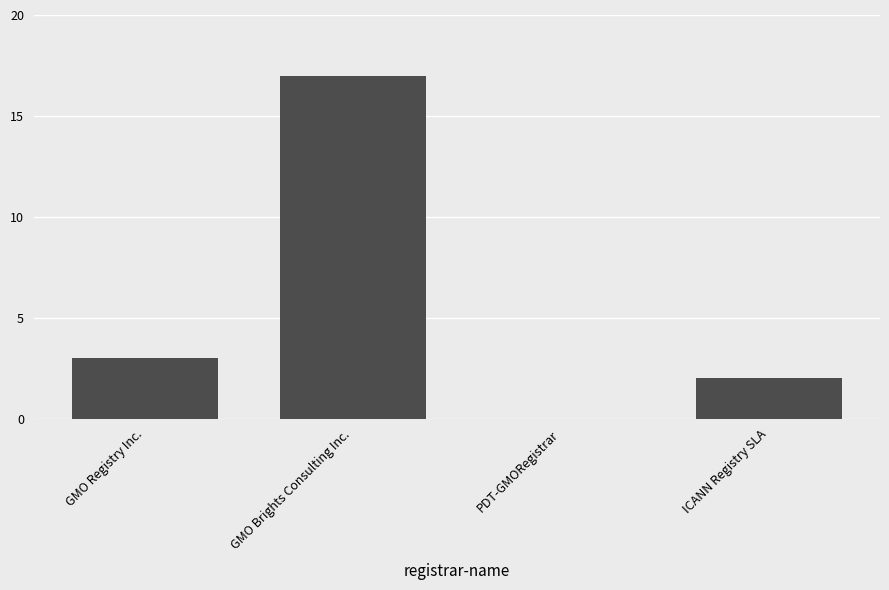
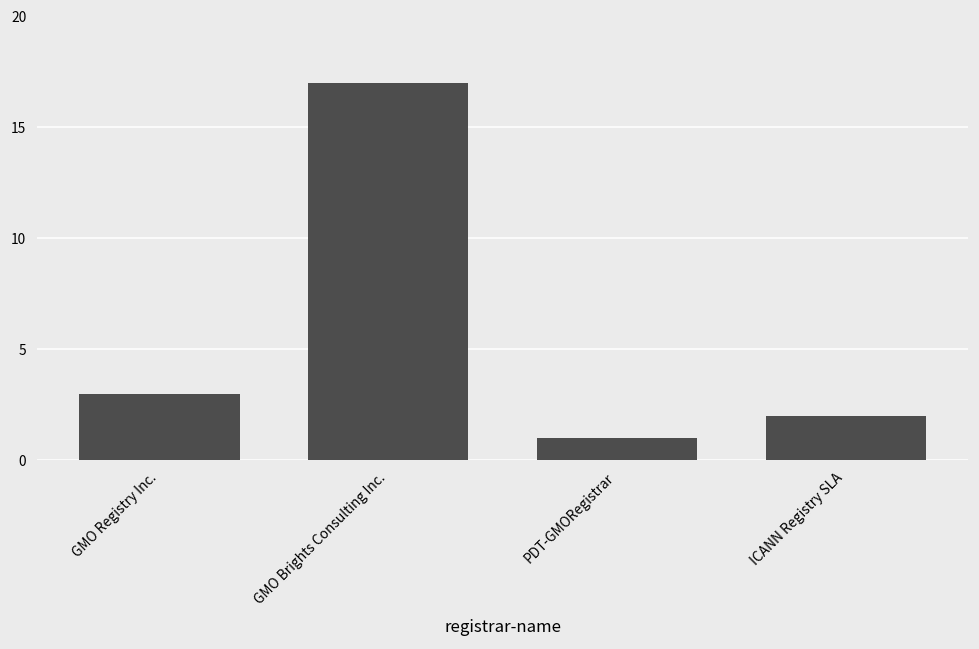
PDT-GMORegistrar: 0 -> 1
